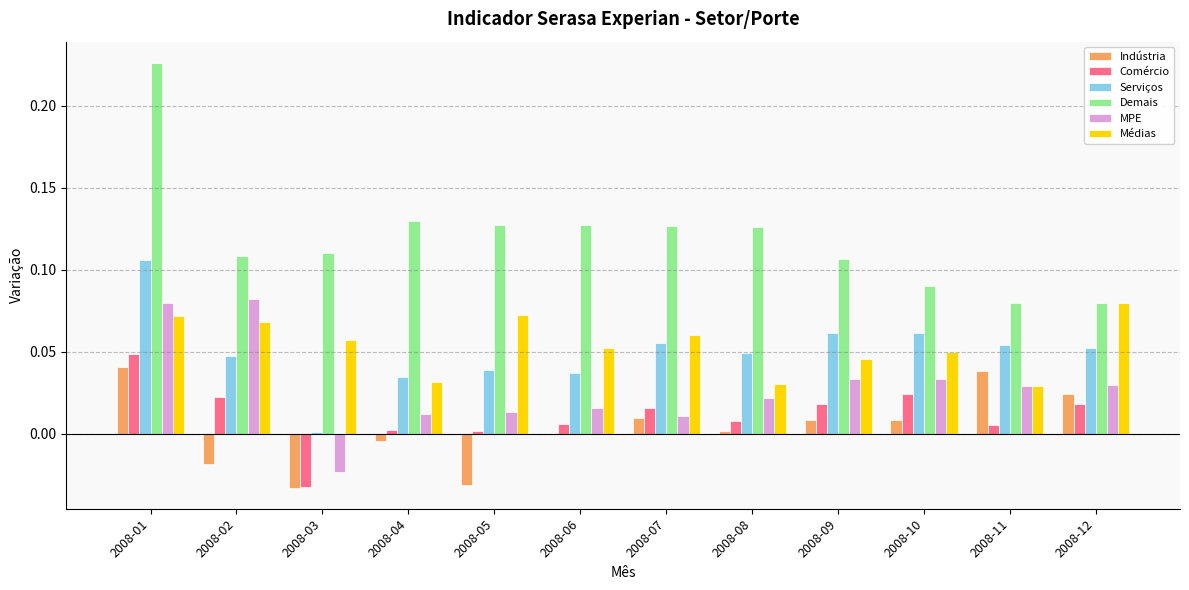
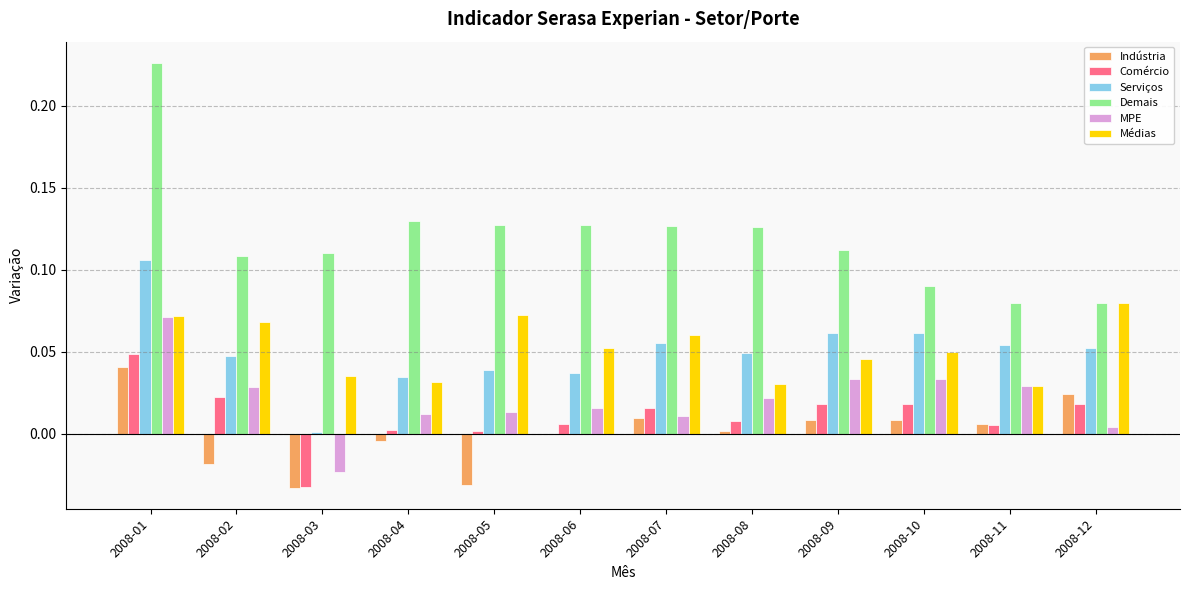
MPE, 2008-01: 0.080 -> 0.071
MPE, 2008-02: 0.082 -> 0.028
Médias, 2008-03: 0.057 -> 0.035
Demais, 2008-09: 0.107 -> 0.112
Comércio, 2008-10: 0.024 -> 0.018
Indústria, 2008-11: 0.038 -> 0.006
MPE, 2008-12: 0.030 -> 0.004
